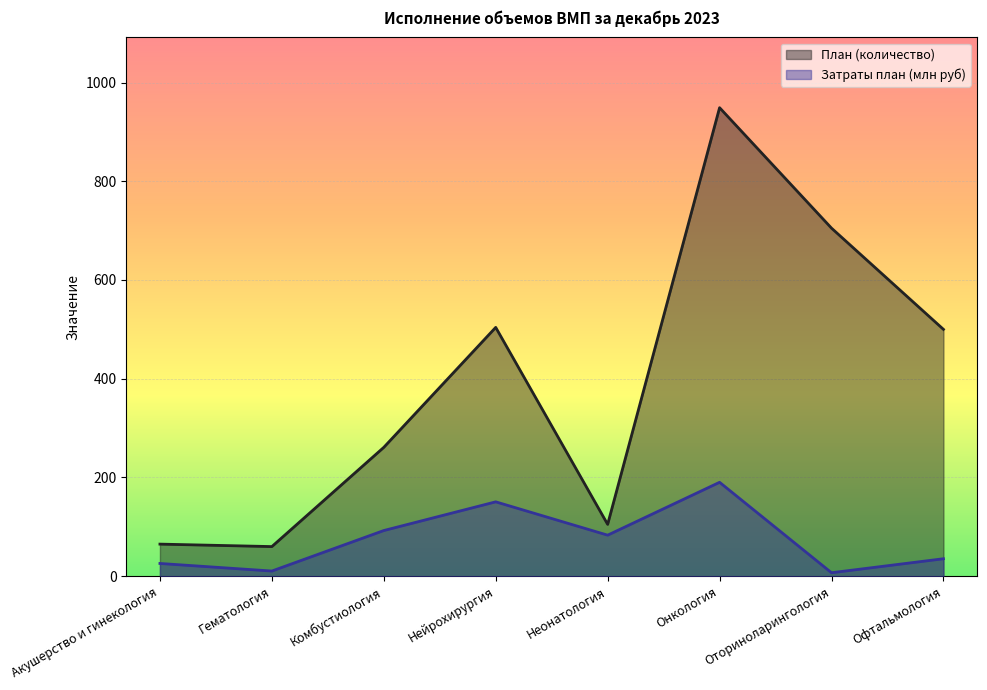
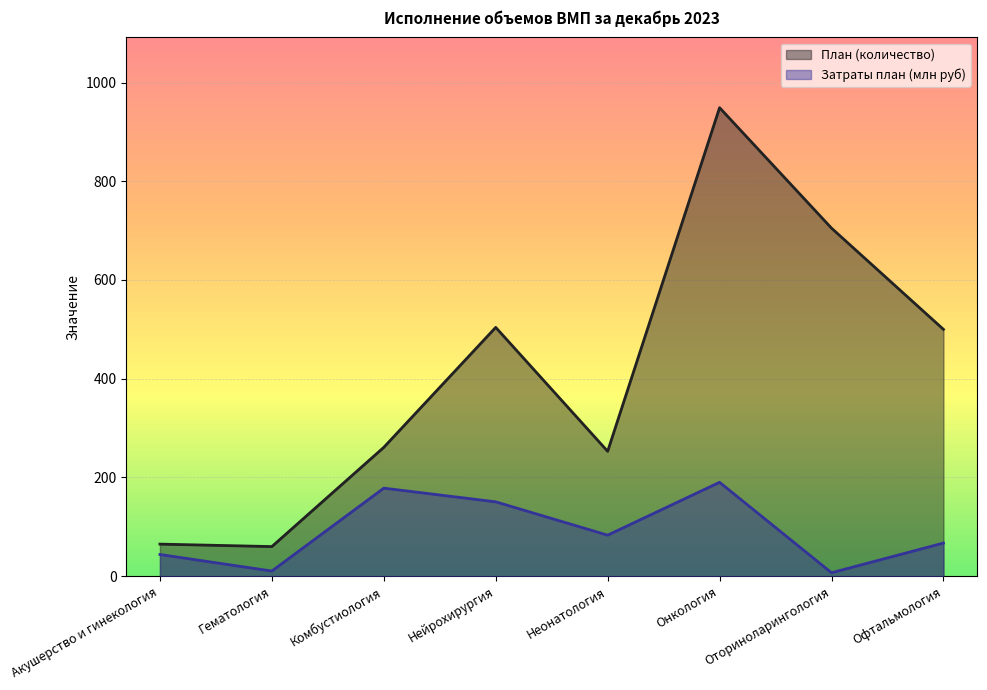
Затраты план (млн руб), Акушерство и гинекология: 30 -> 40
Затраты план (млн руб), Комбустиология: 90 -> 180
План (количество), Неонатология: 110 -> 250
Затраты план (млн руб), Офтальмология: 40 -> 70
